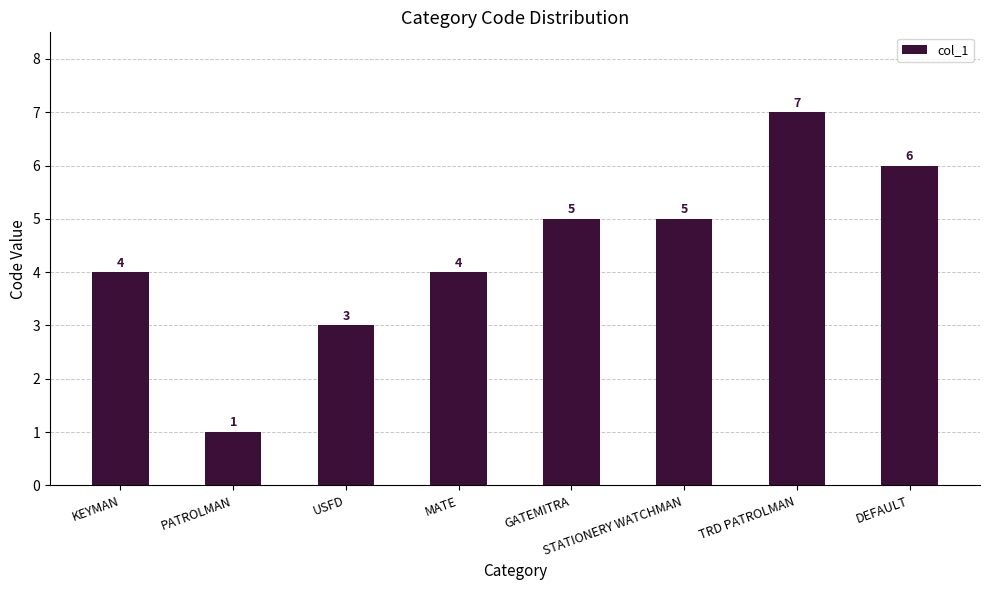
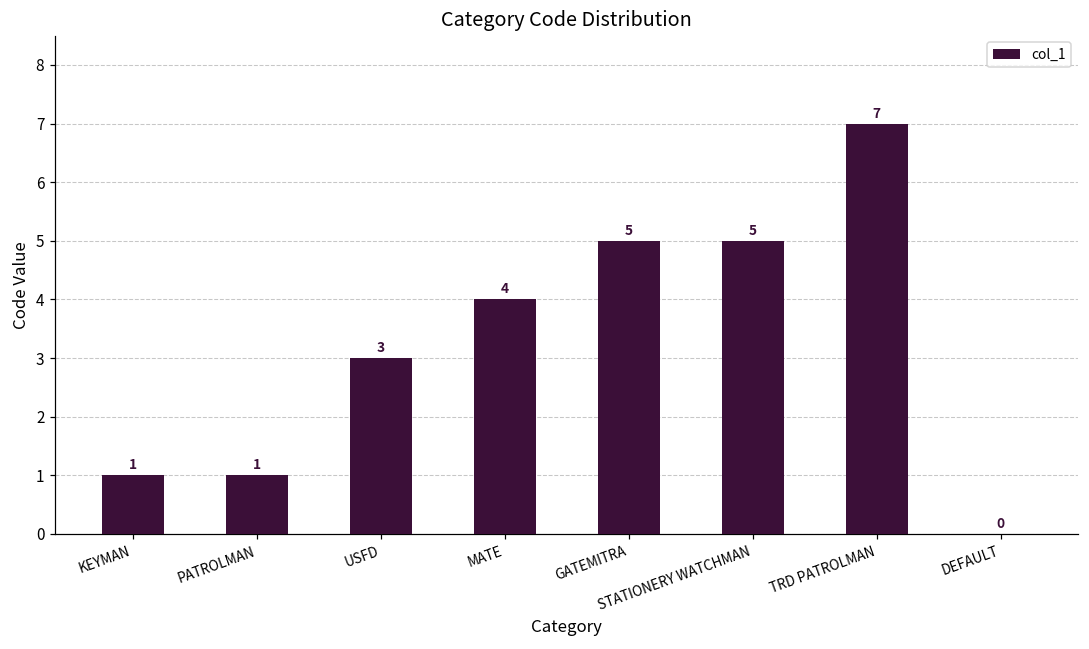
KEYMAN: 4 -> 1
DEFAULT: 6 -> 0
